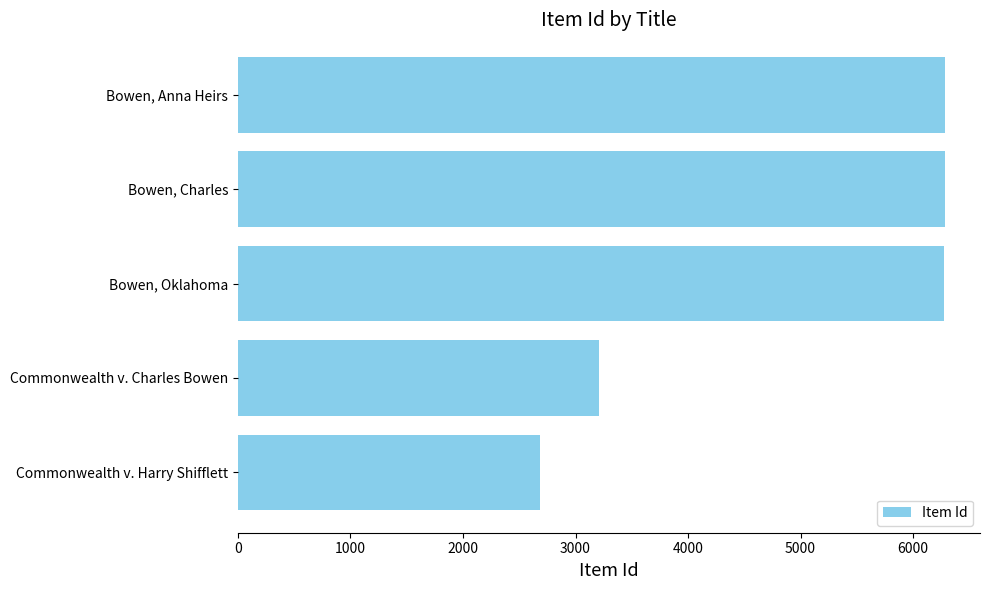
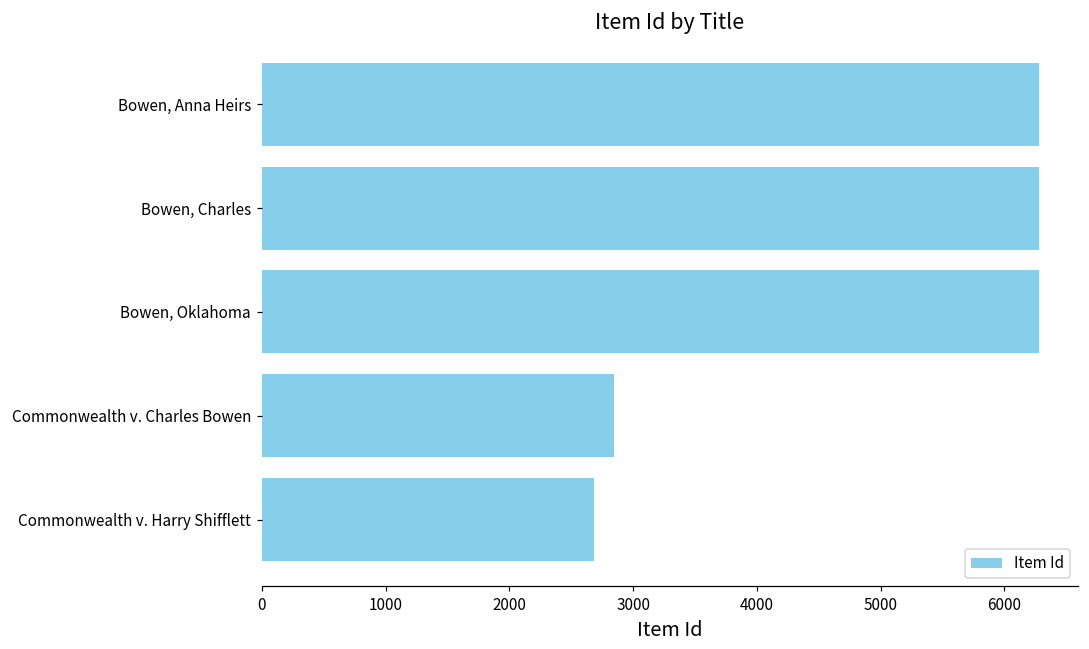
Commonwealth v. Charles Bowen: 3210 -> 2840
